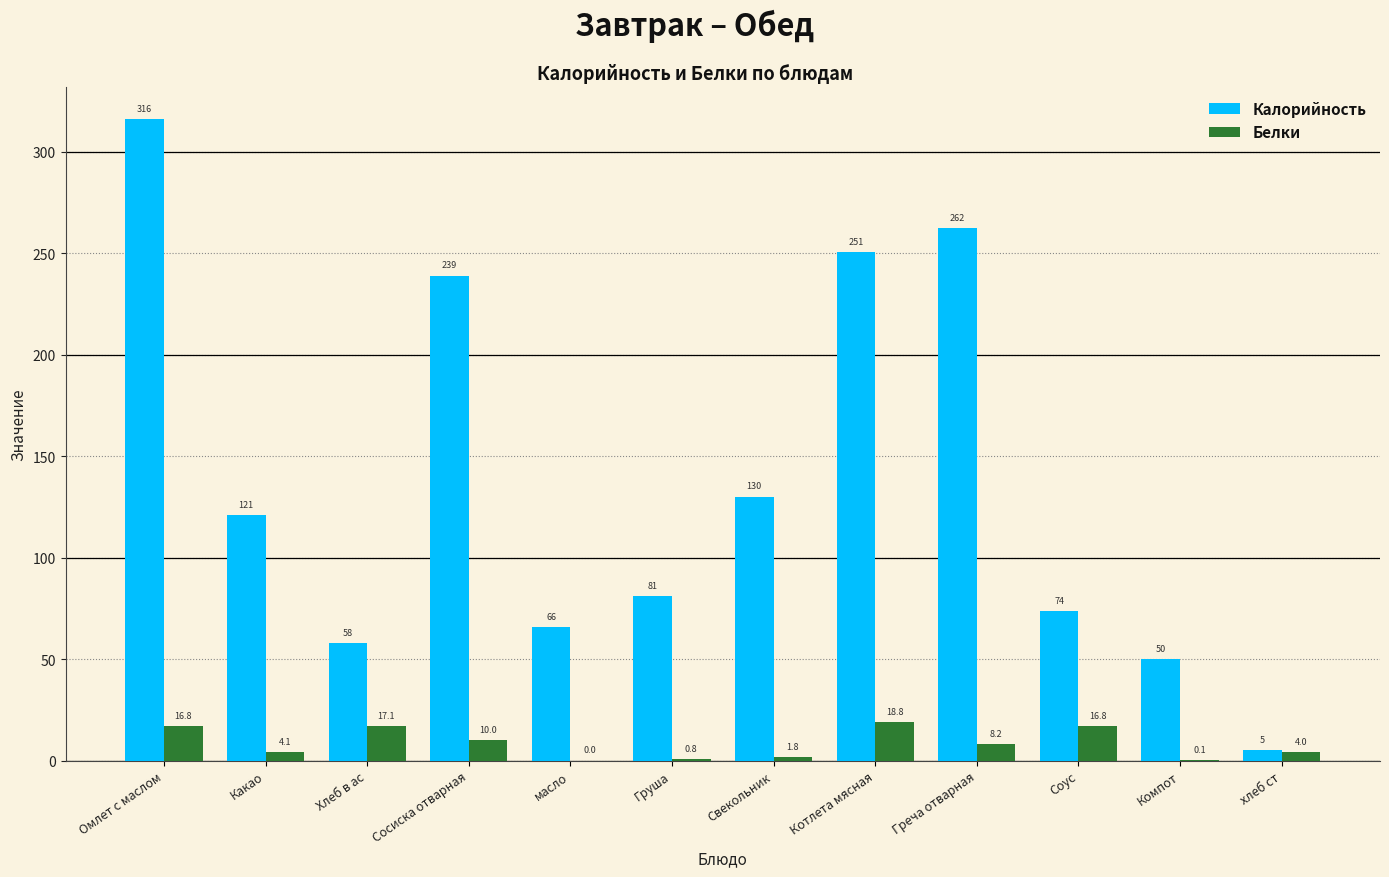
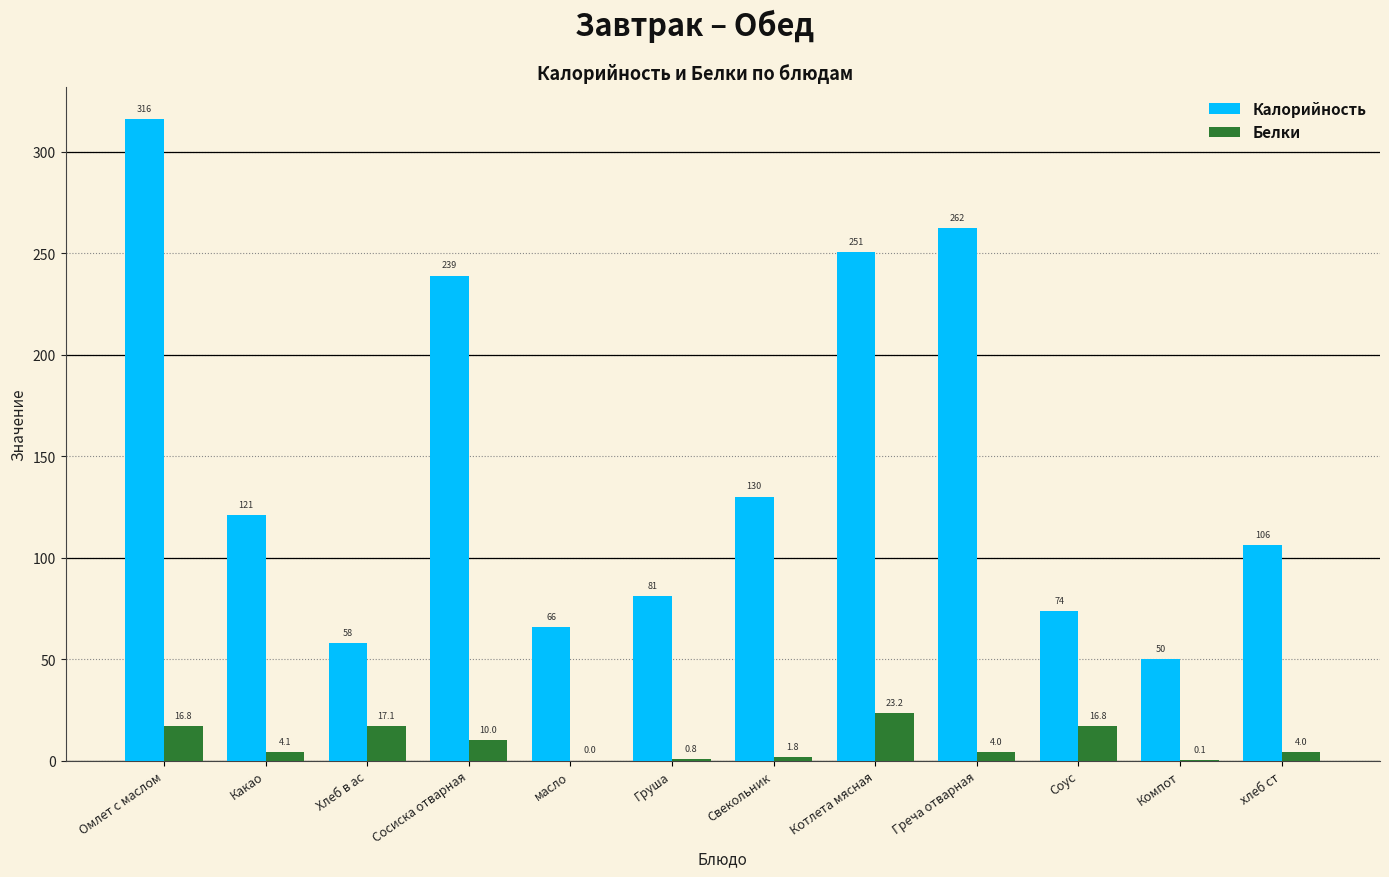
Белки, Котлета мясная: 18.8 -> 23.2
Белки, Греча отварная: 8.2 -> 4.0
Калорийность, хлеб ст: 5 -> 106
